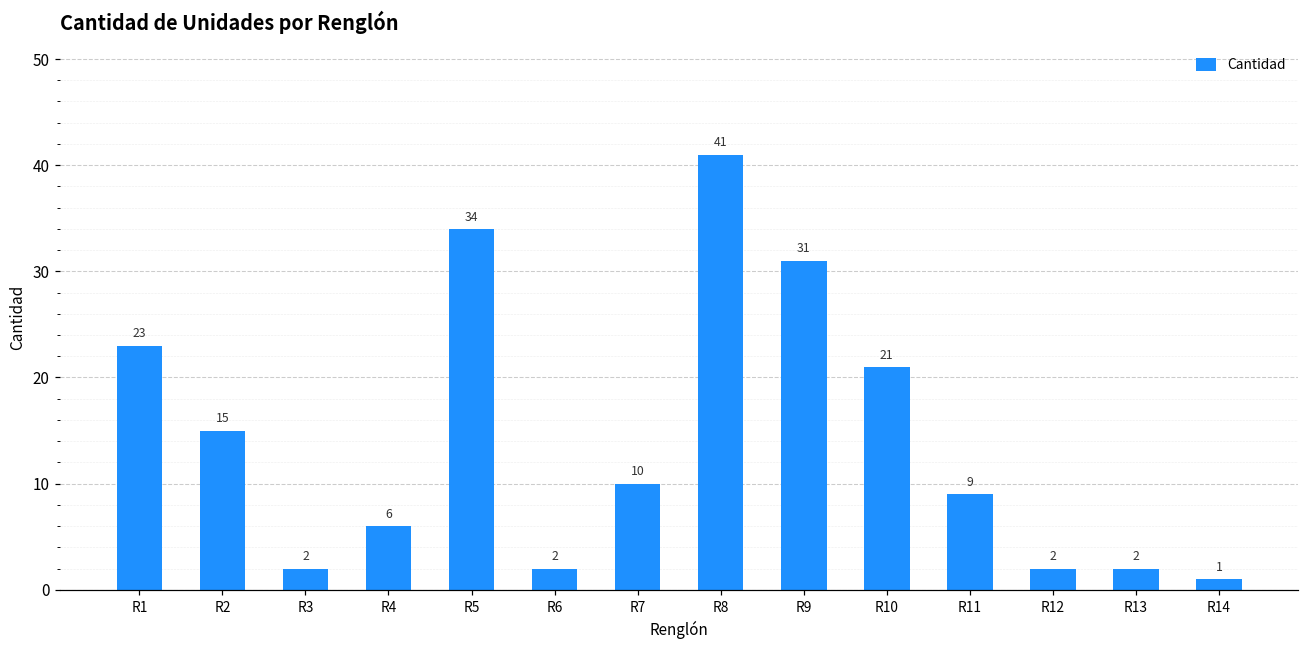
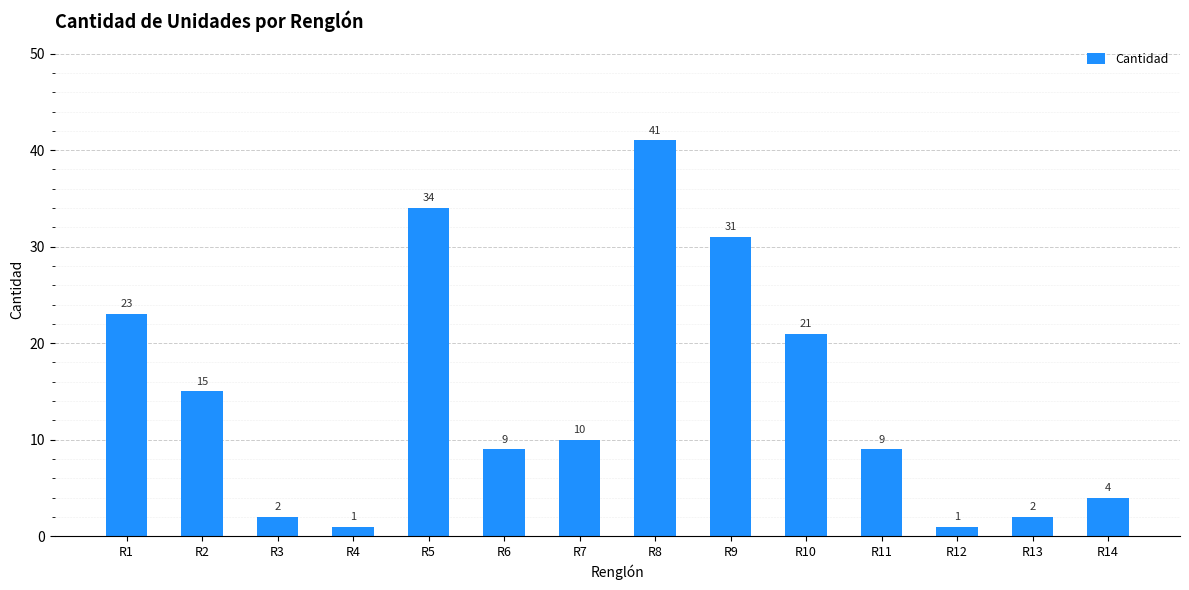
R4: 6 -> 1
R6: 2 -> 9
R12: 2 -> 1
R14: 1 -> 4
